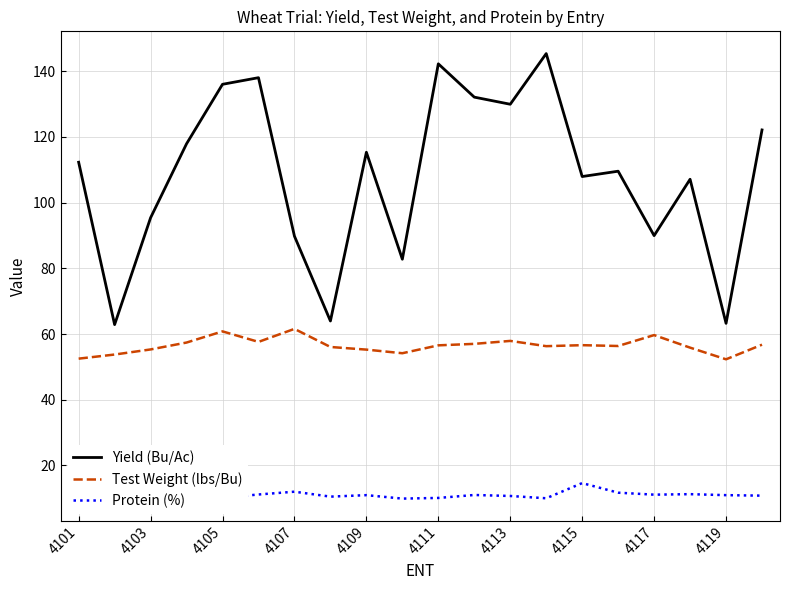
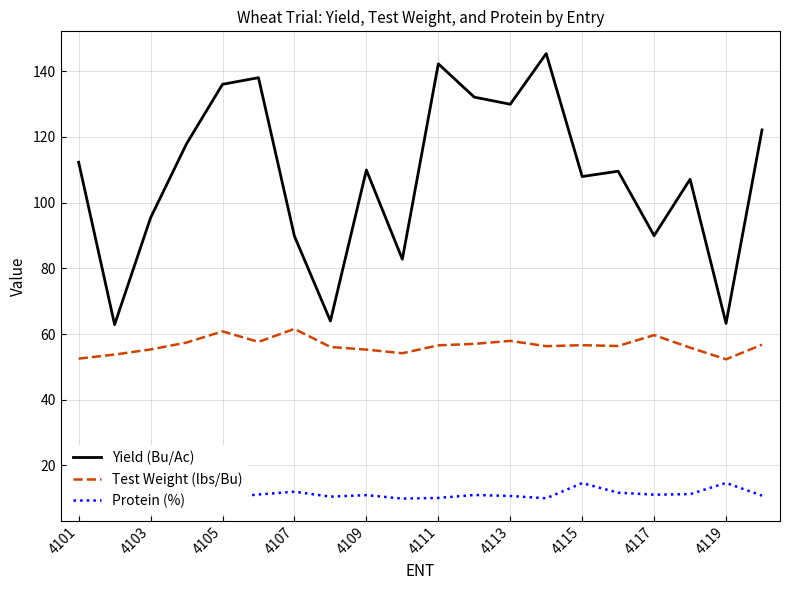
Yield (Bu/Ac), 4109: 115 -> 110
Protein (%), 4119: 11 -> 15
